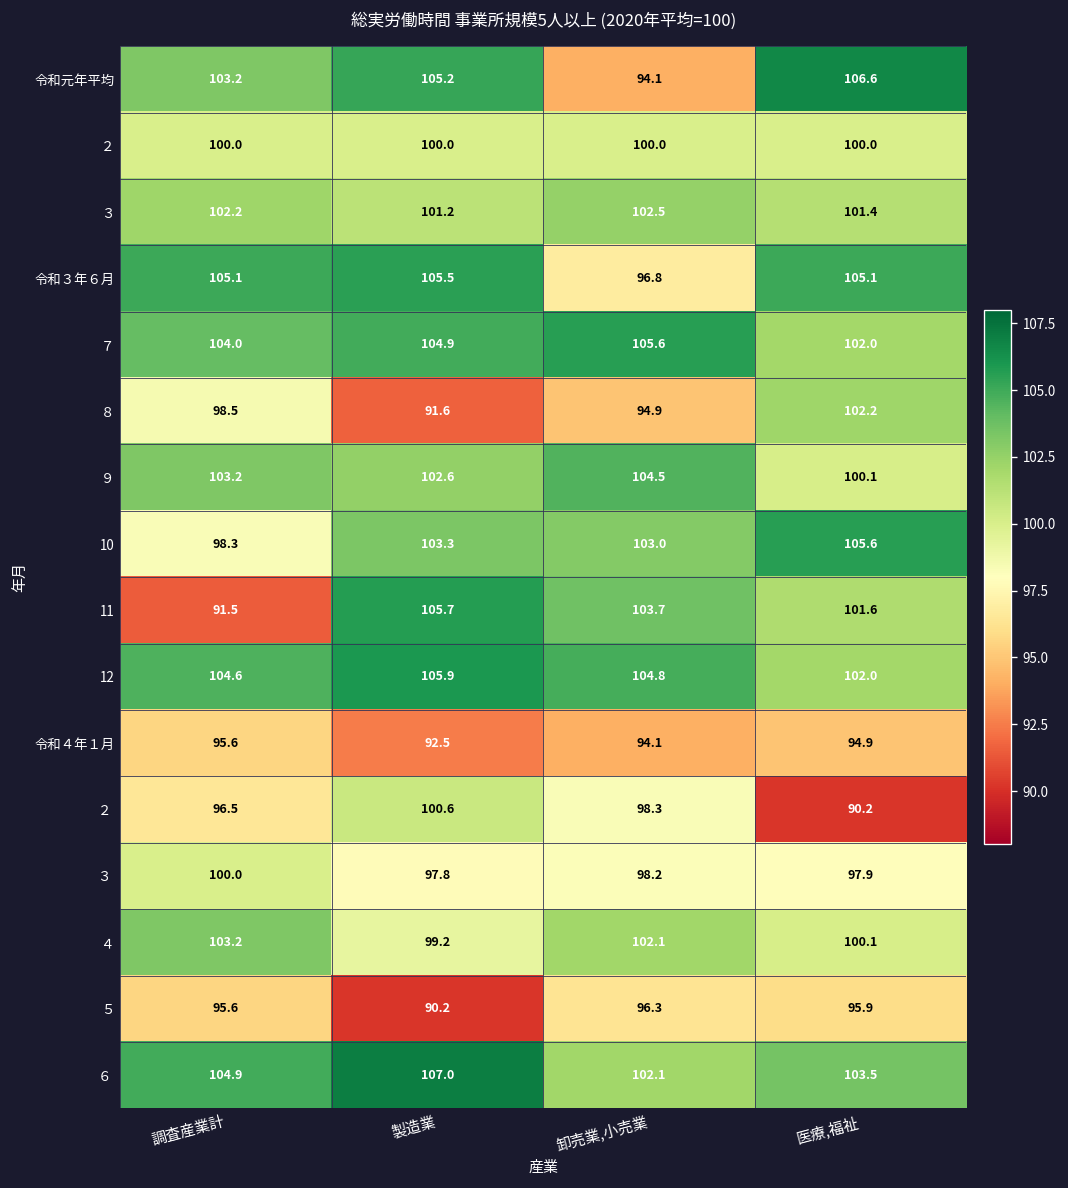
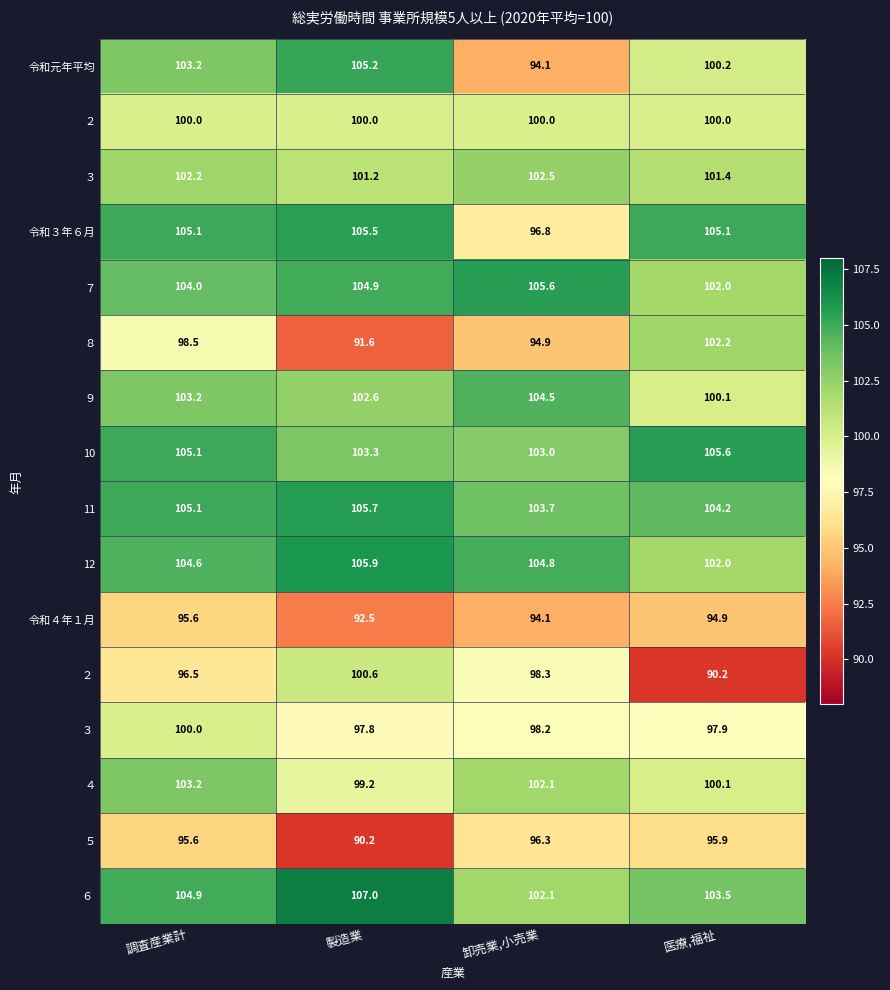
令和元年平均, 医療,福祉: 106.6 -> 100.2
10, 調査産業計: 98.3 -> 105.1
11, 調査産業計: 91.5 -> 105.1
11, 医療,福祉: 101.6 -> 104.2
